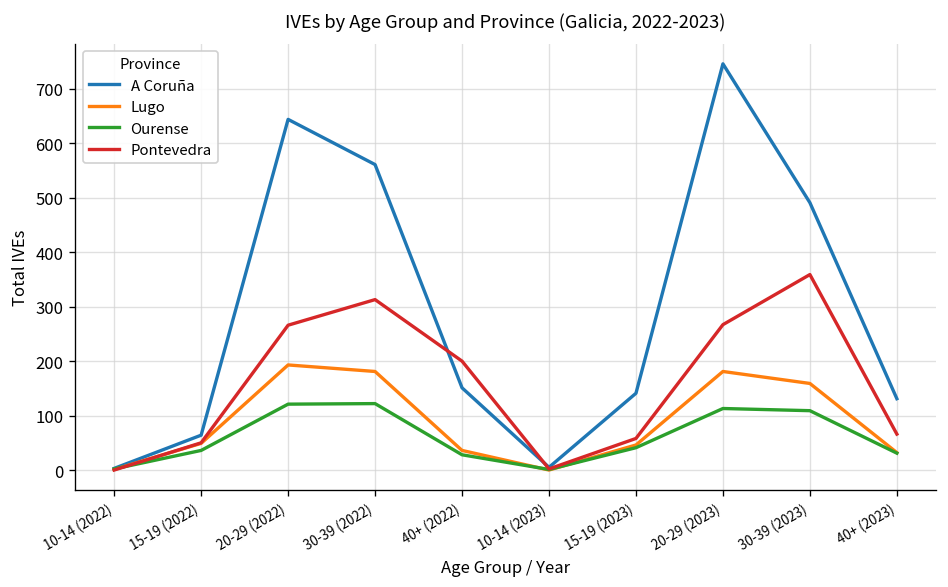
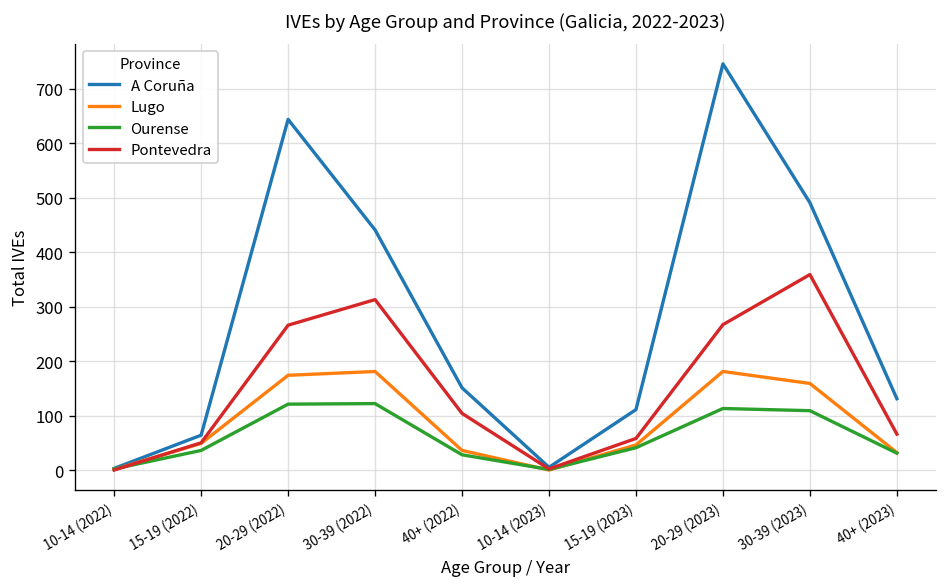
Lugo, 20-29 (2022): 190 -> 170
A Coruña, 30-39 (2022): 560 -> 440
Pontevedra, 40+ (2022): 200 -> 100
A Coruña, 15-19 (2023): 140 -> 110
